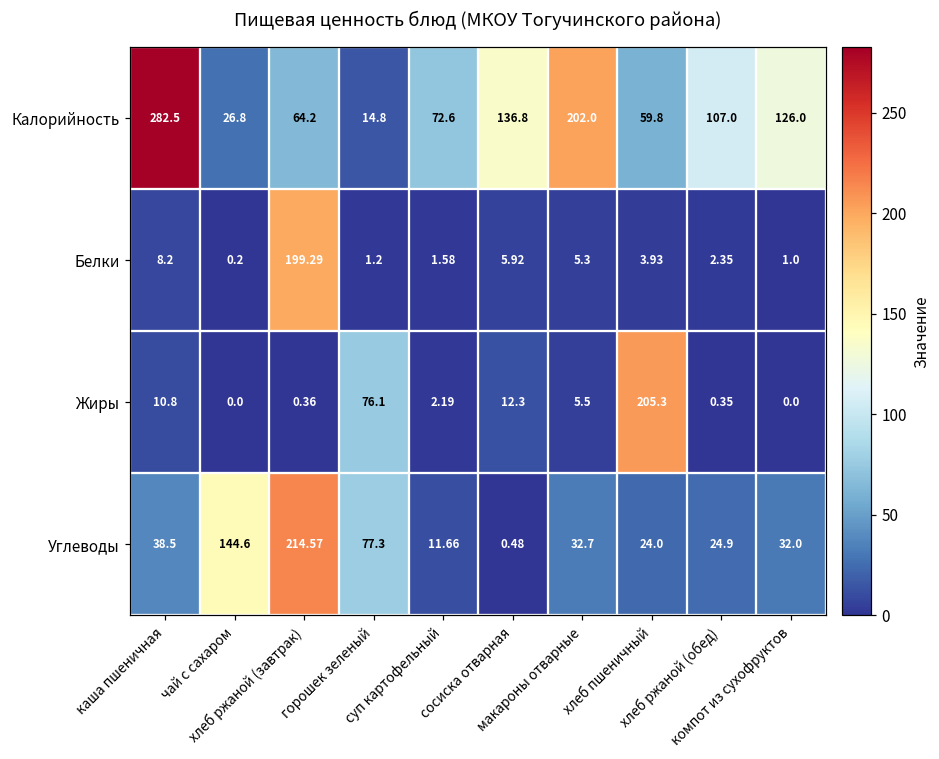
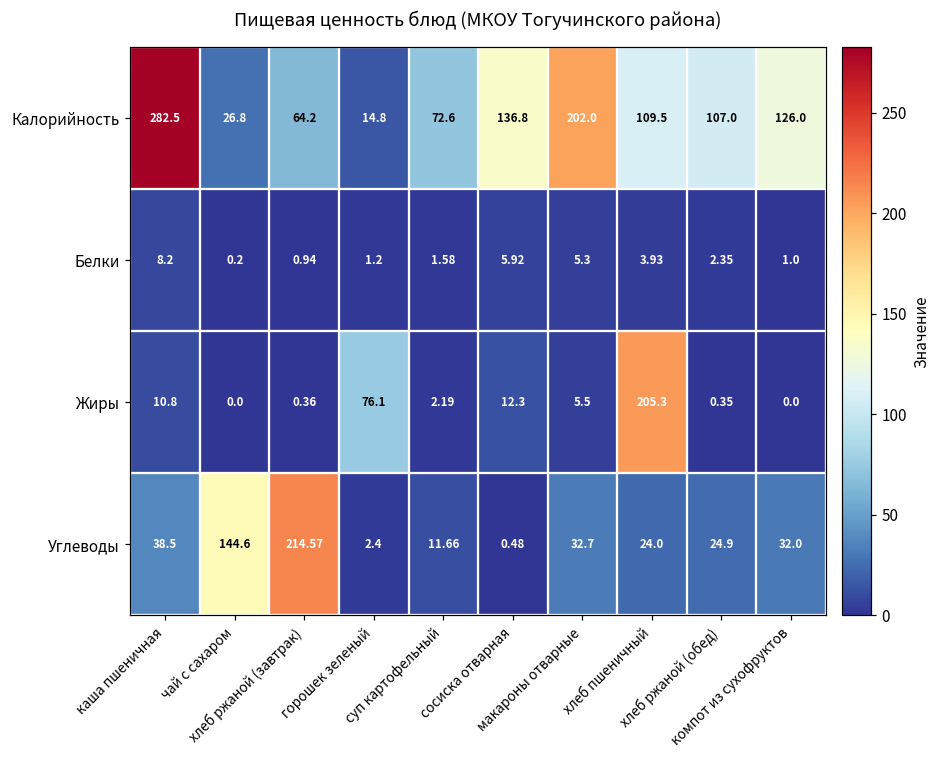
Калорийность, хлеб пшеничный: 59.8 -> 109.5
Белки, хлеб ржаной (завтрак): 199.29 -> 0.94
Углеводы, горошек зеленый: 77.3 -> 2.4
